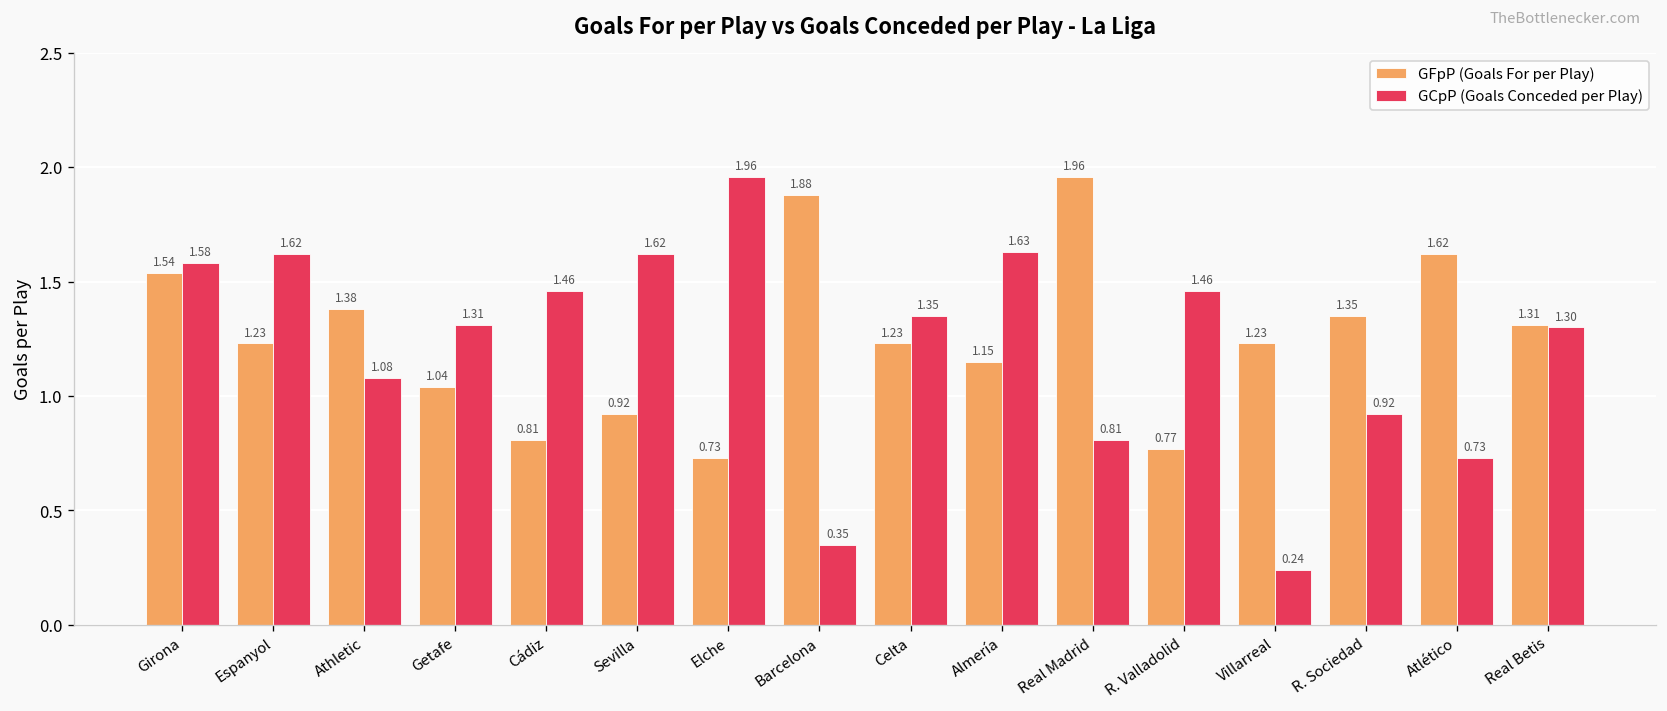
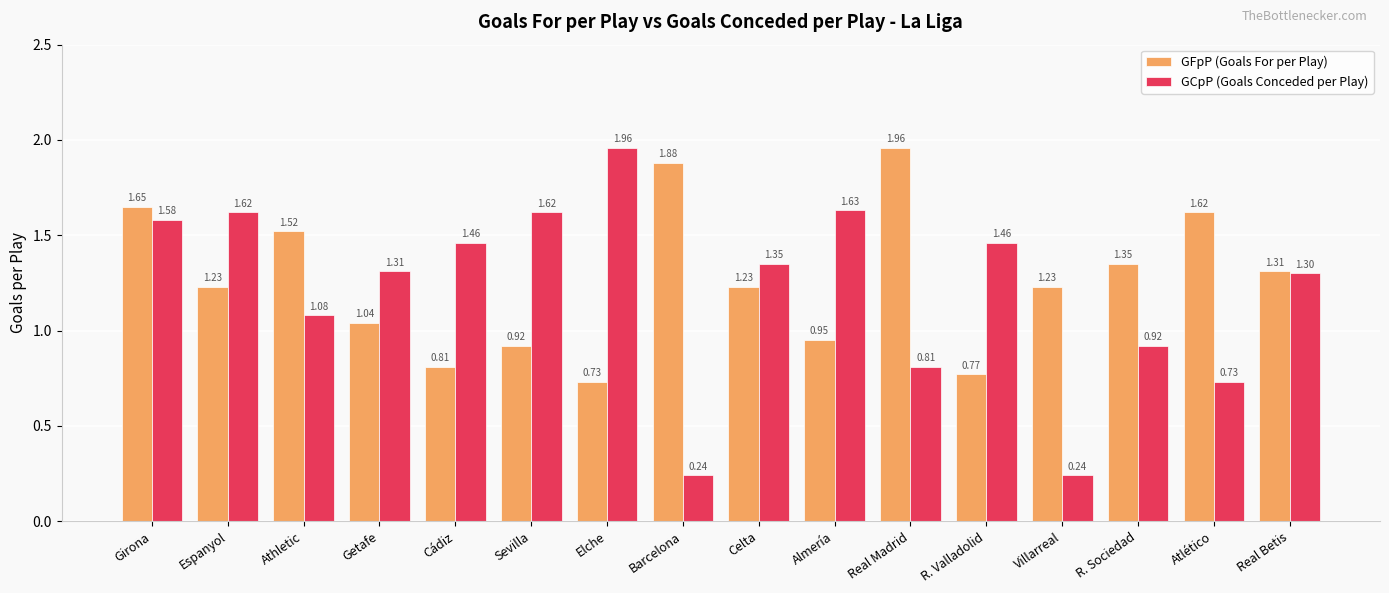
GFpP (Goals For per Play), Girona: 1.54 -> 1.65
GFpP (Goals For per Play), Athletic: 1.38 -> 1.52
GCpP (Goals Conceded per Play), Barcelona: 0.35 -> 0.24
GFpP (Goals For per Play), Almería: 1.15 -> 0.95
